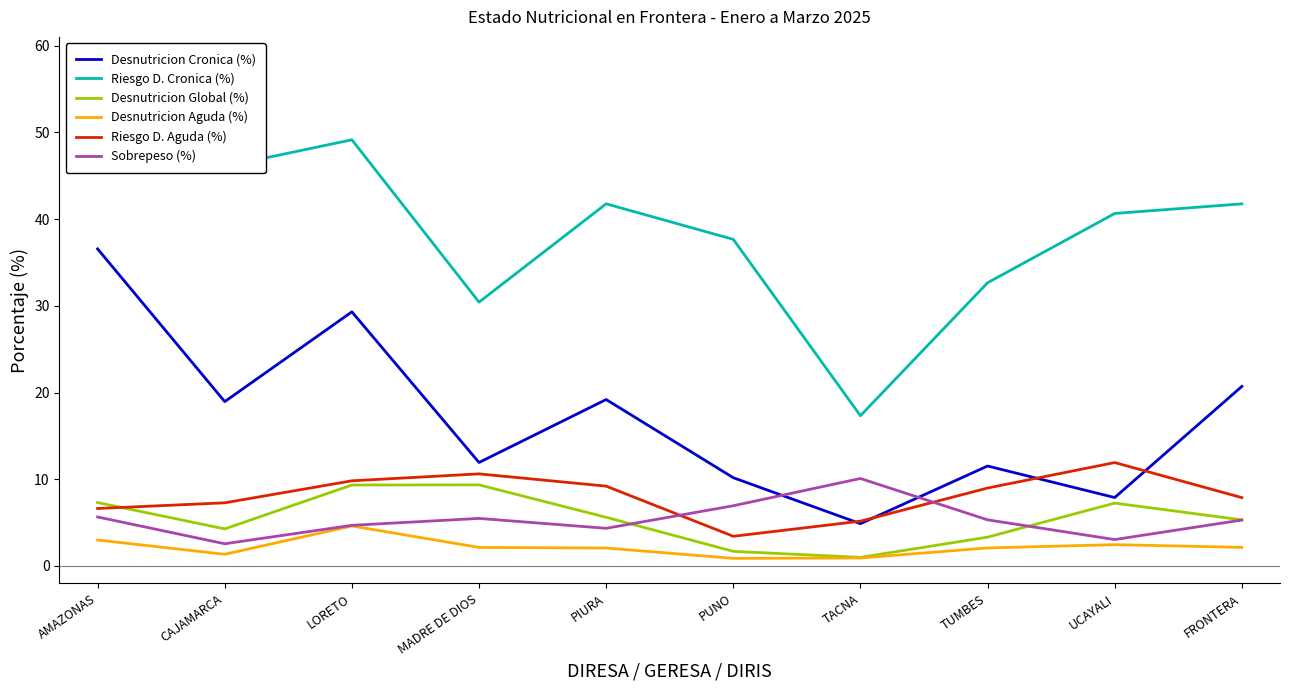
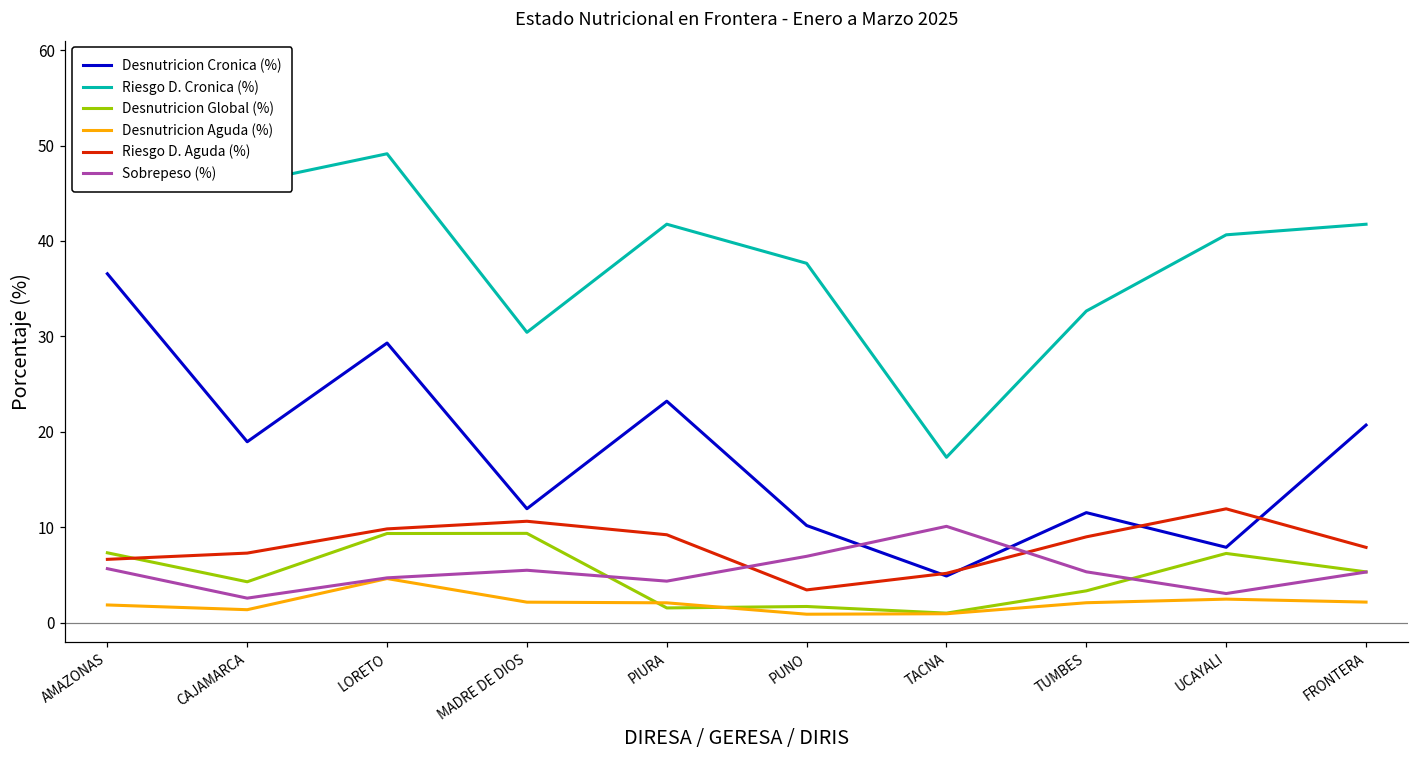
Desnutricion Aguda (%), AMAZONAS: 3 -> 2
Desnutricion Cronica (%), PIURA: 19 -> 23
Desnutricion Global (%), PIURA: 6 -> 2
